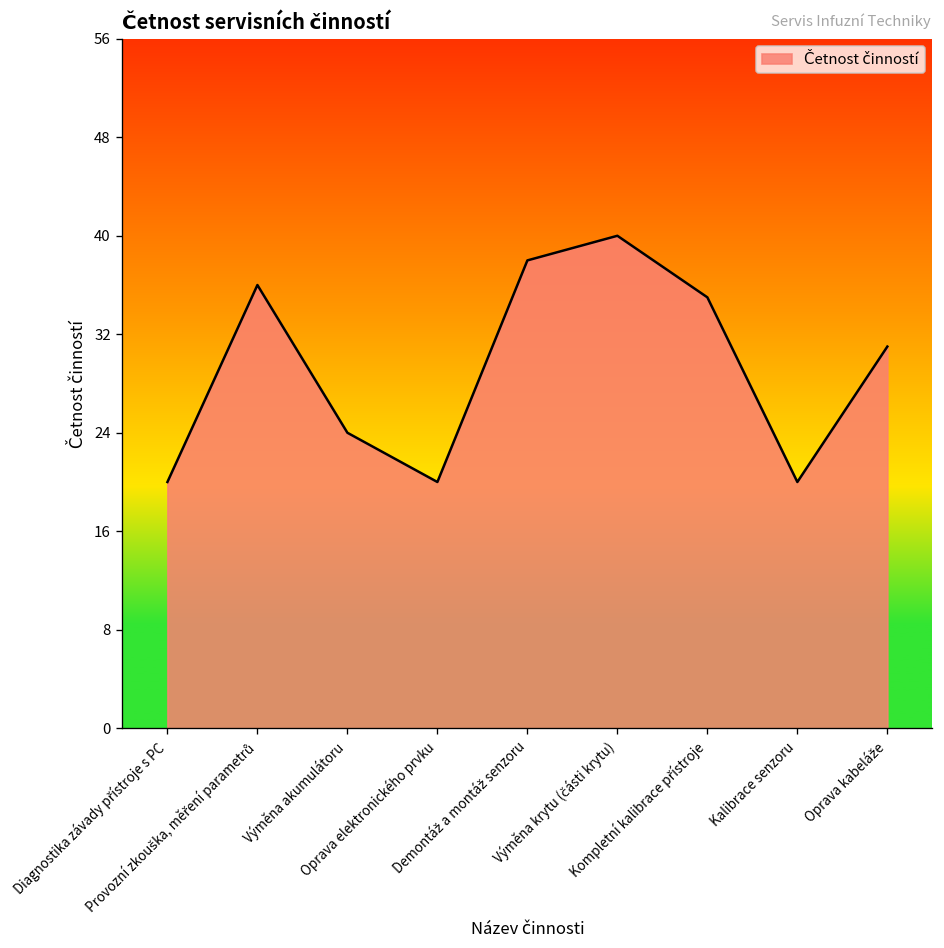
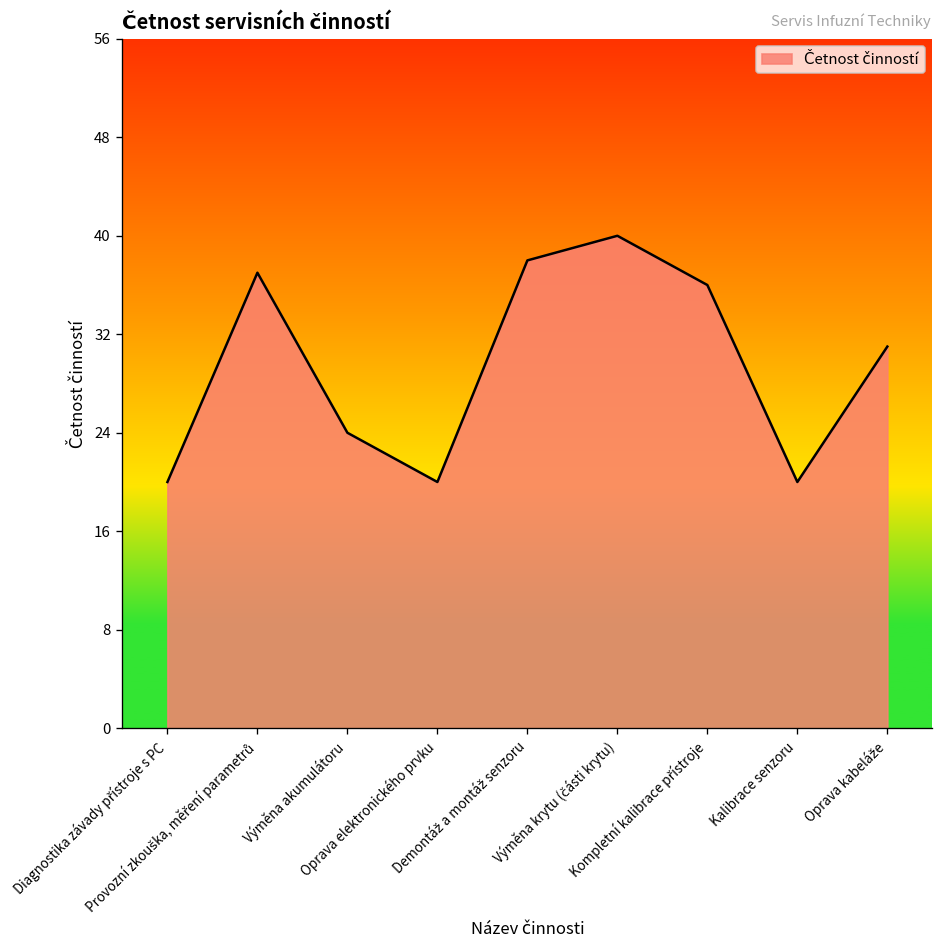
Provozní zkouška, měření parametrů: 36 -> 37
Kompletní kalibrace přístroje: 35 -> 36
